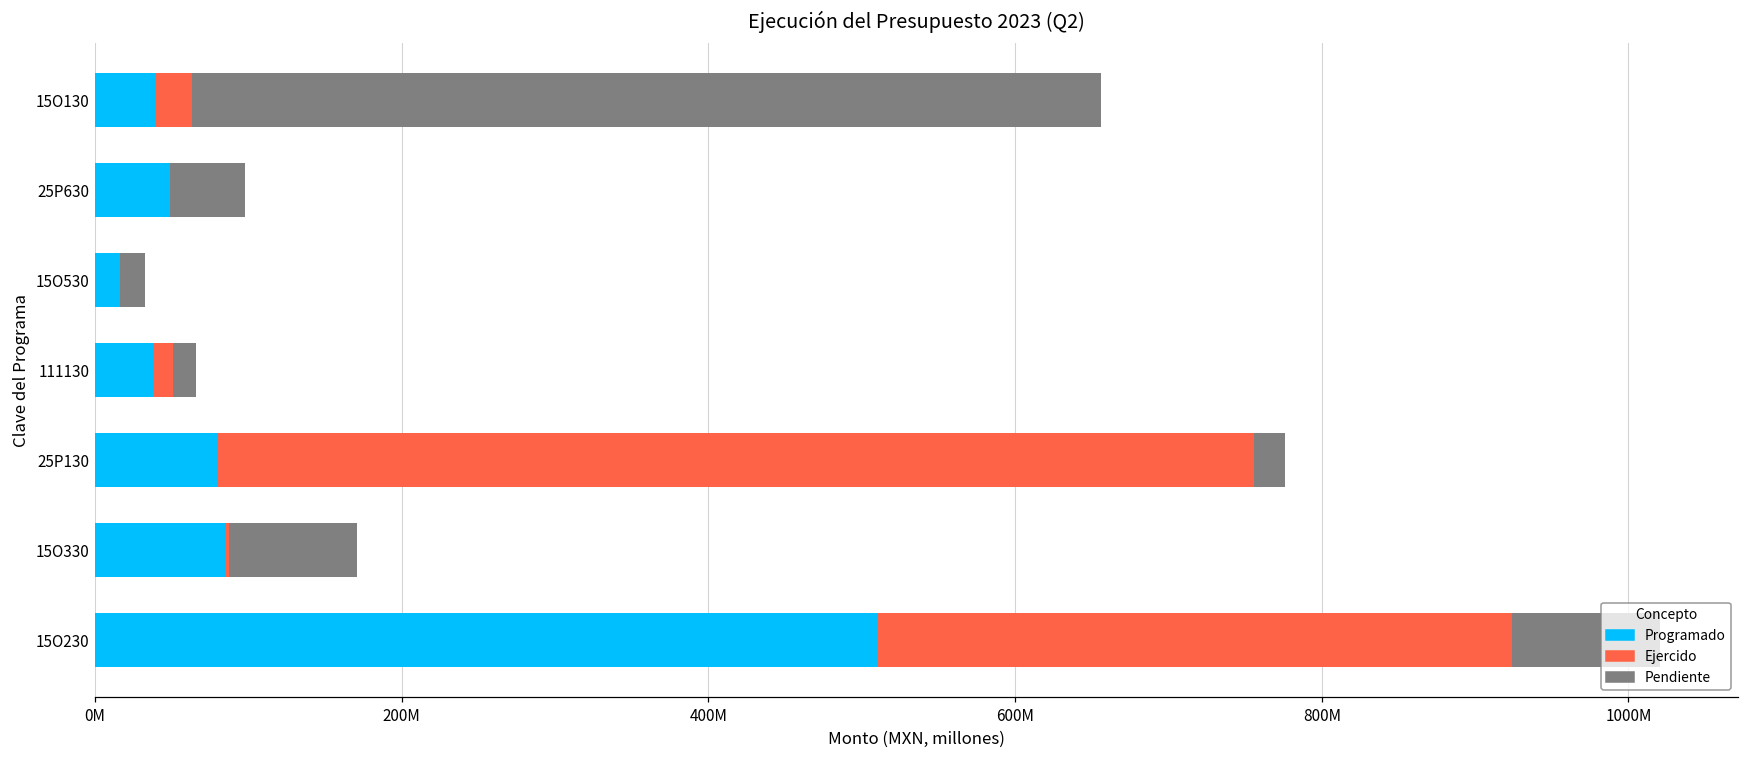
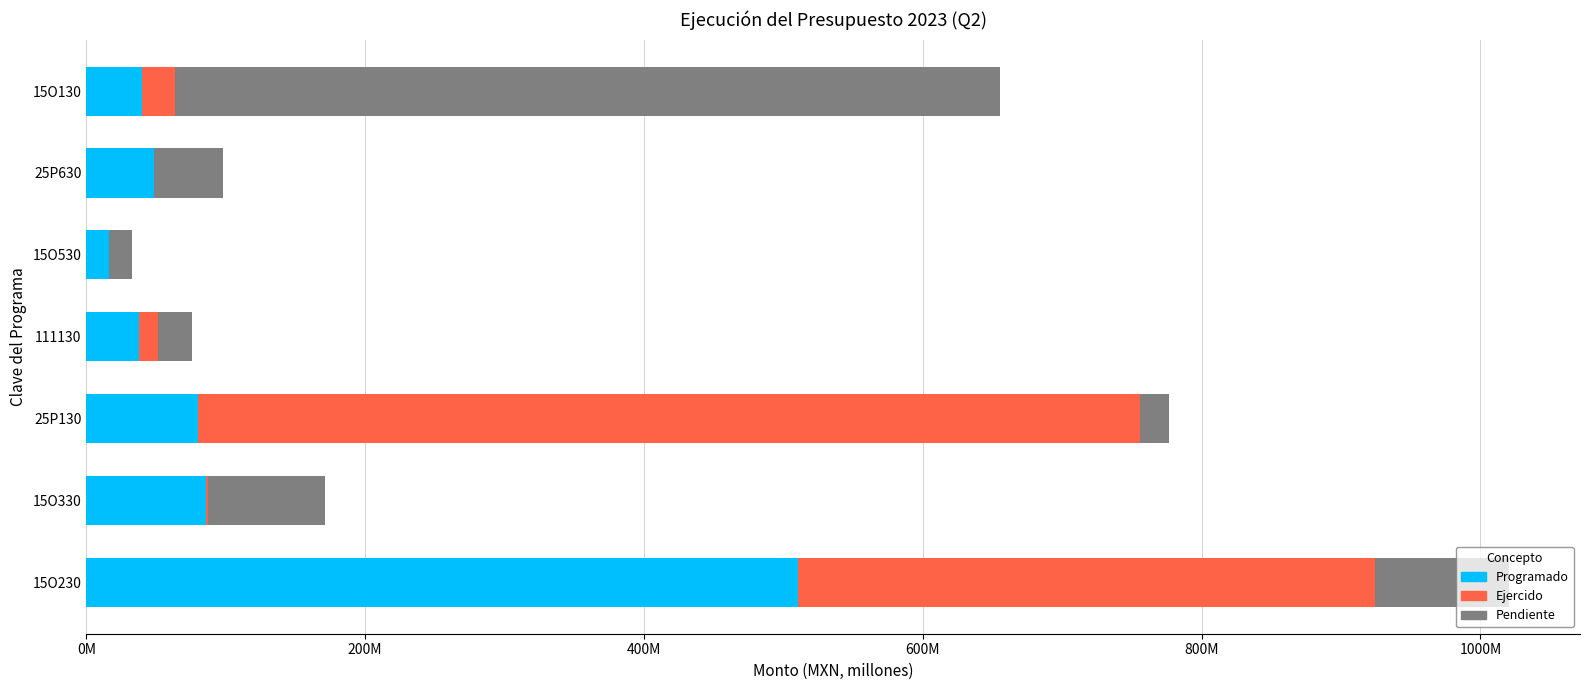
Pendiente, 111130: 15000000 -> 25000000
